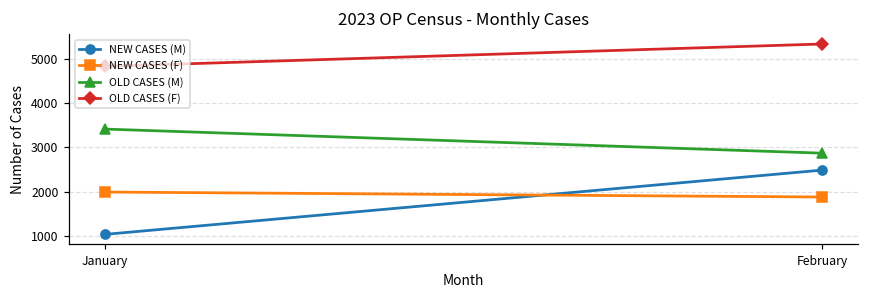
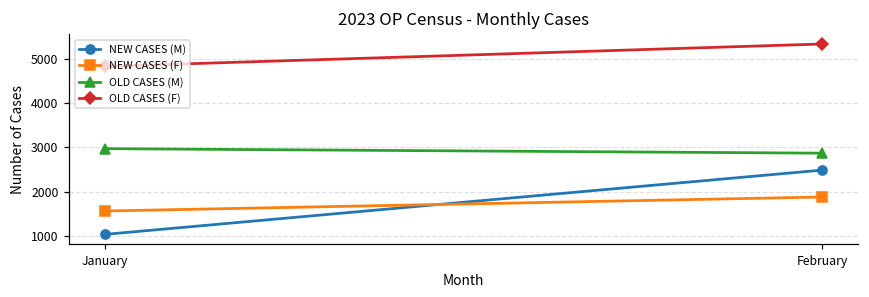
NEW CASES (F), January: 2000 -> 1600
OLD CASES (M), January: 3400 -> 3000
